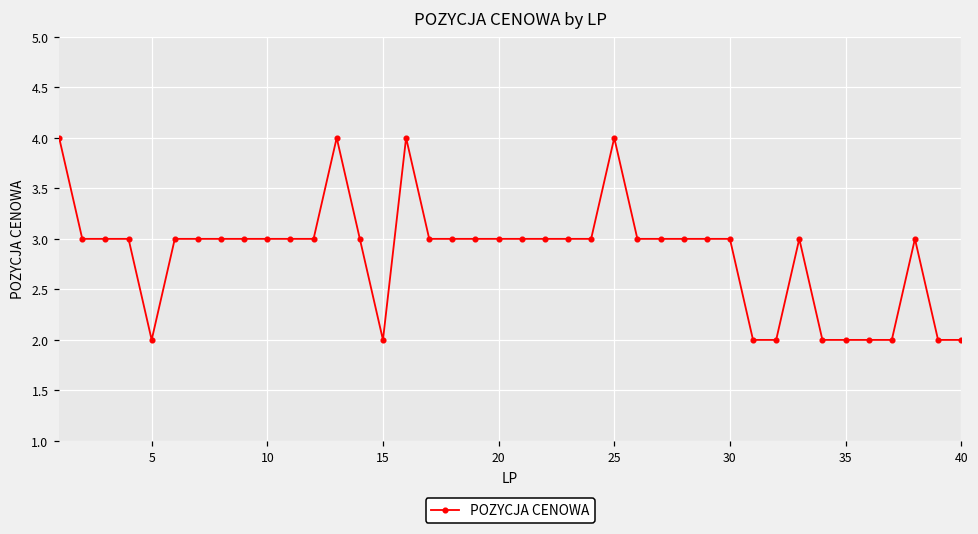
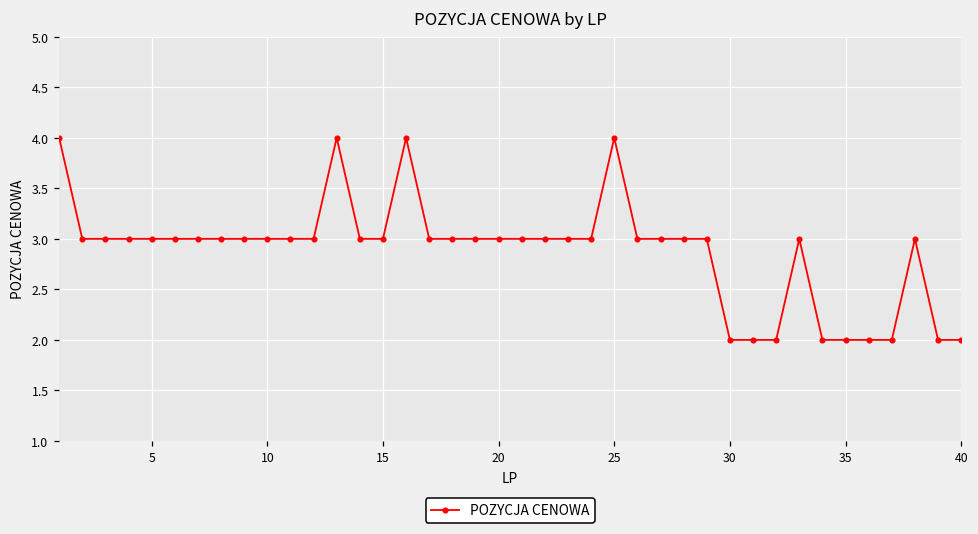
5: 2 -> 3
15: 2 -> 3
30: 3 -> 2
